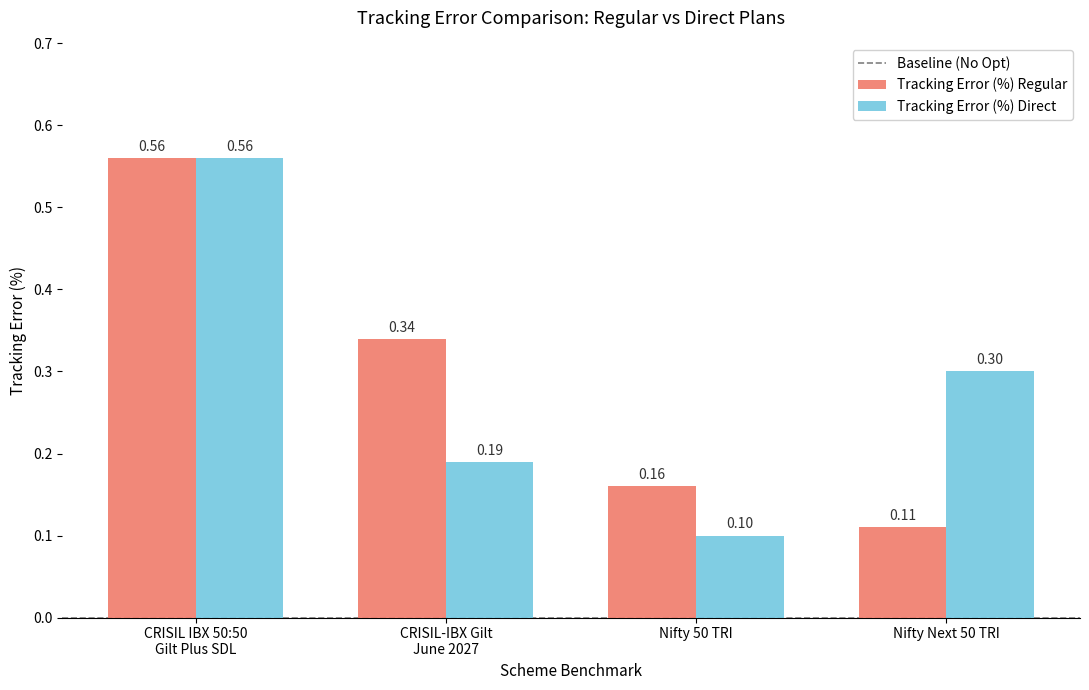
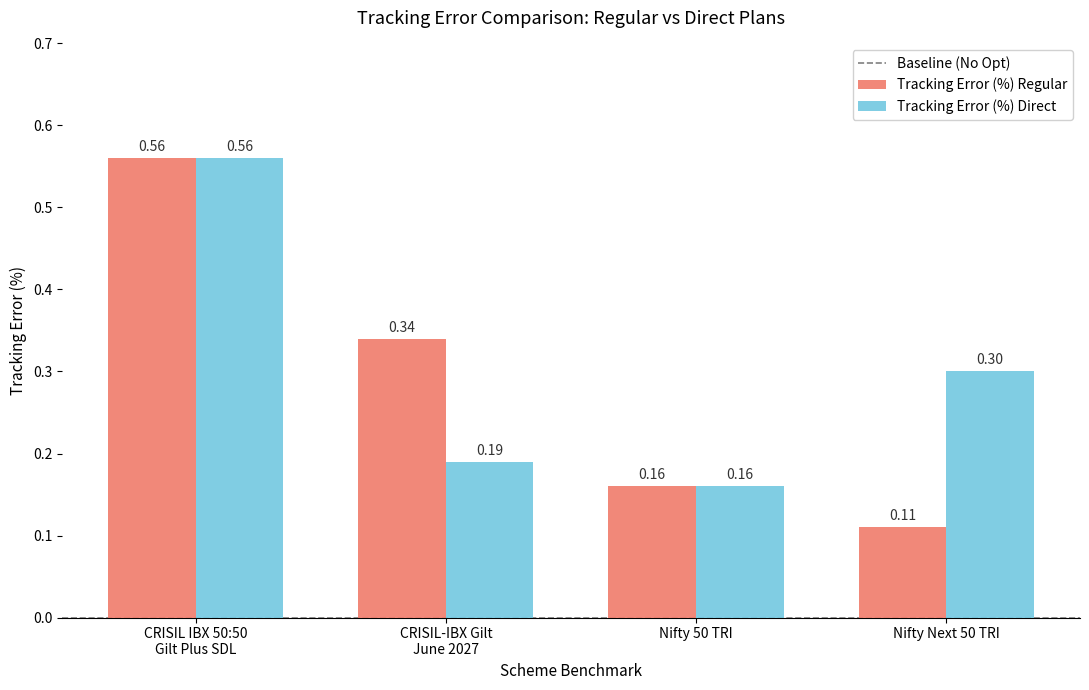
Tracking Error (%) Direct, Nifty 50 TRI: 0.10 -> 0.16
